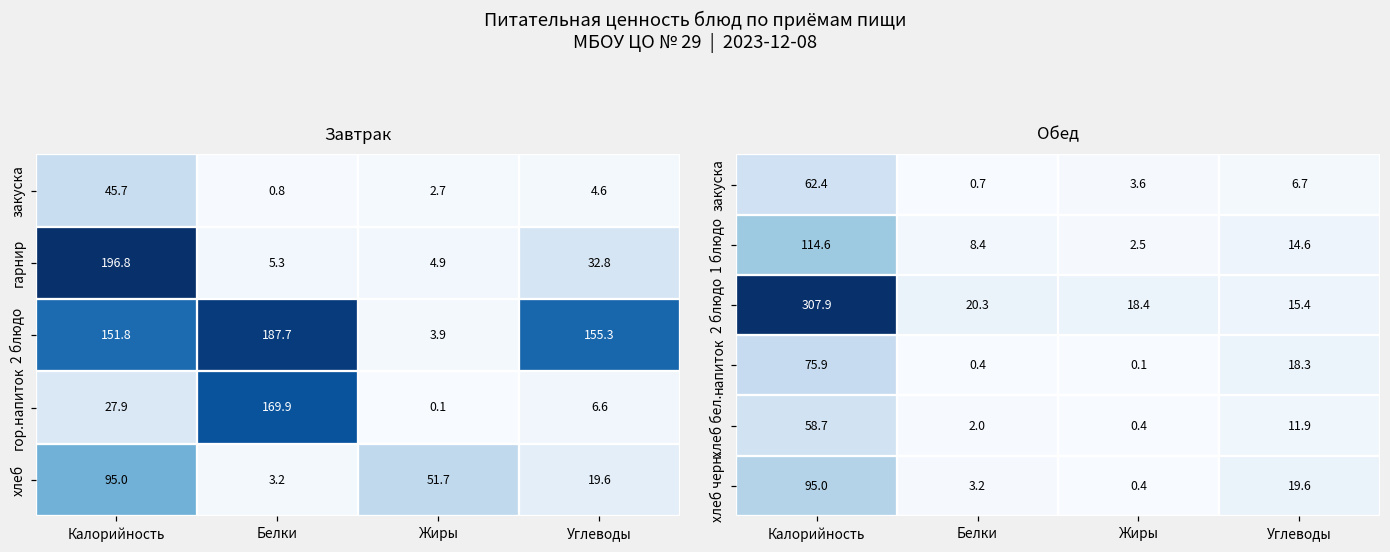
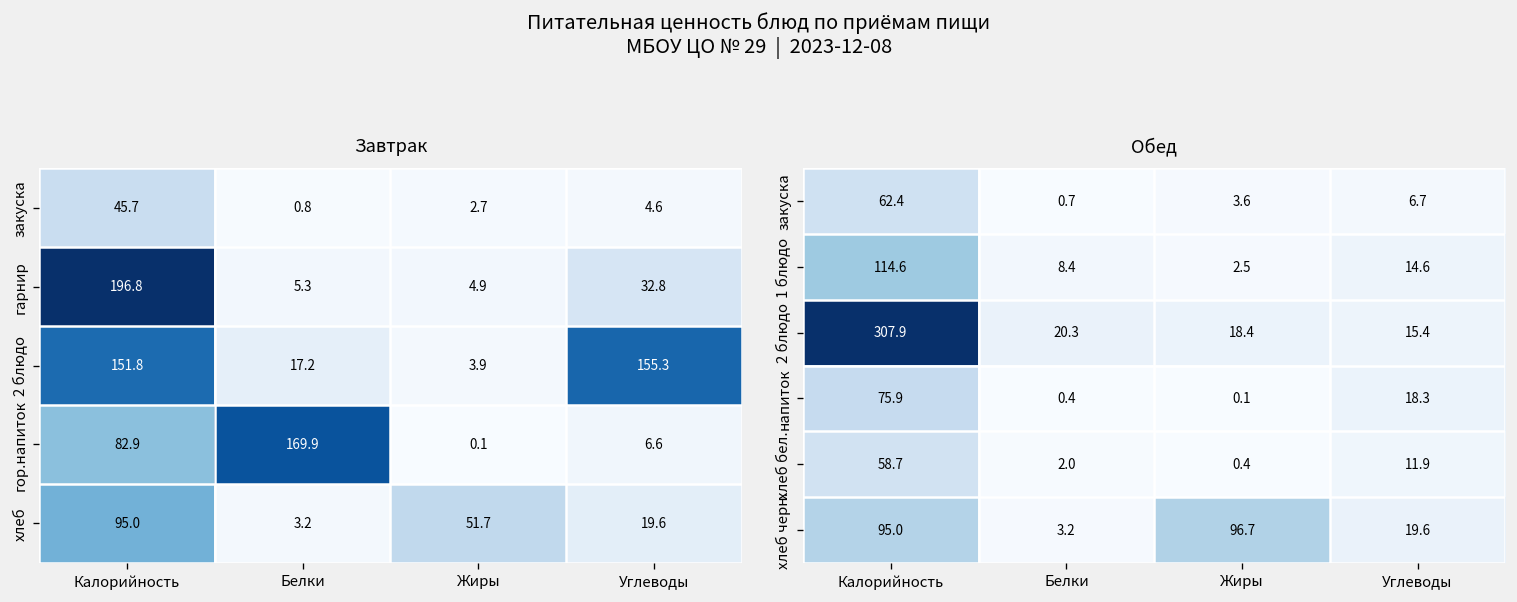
Завтрак, 2 блюдо, Белки: 187.7 -> 17.2
Завтрак, гор.напиток, Калорийность: 27.9 -> 82.9
Обед, хлеб черн., Жиры: 0.4 -> 96.7
